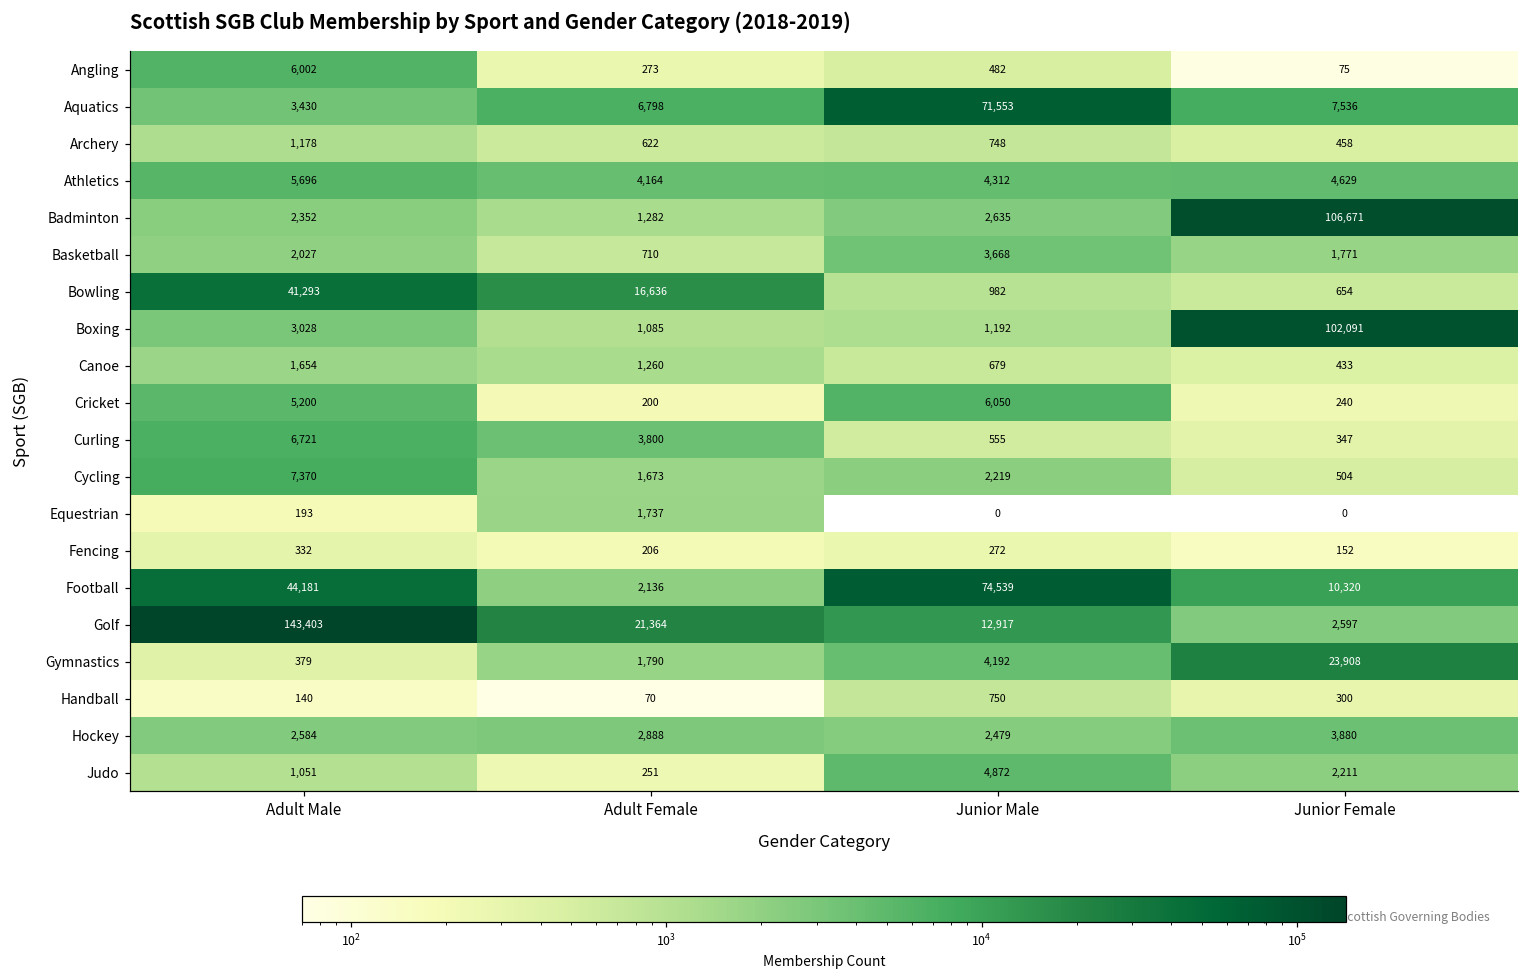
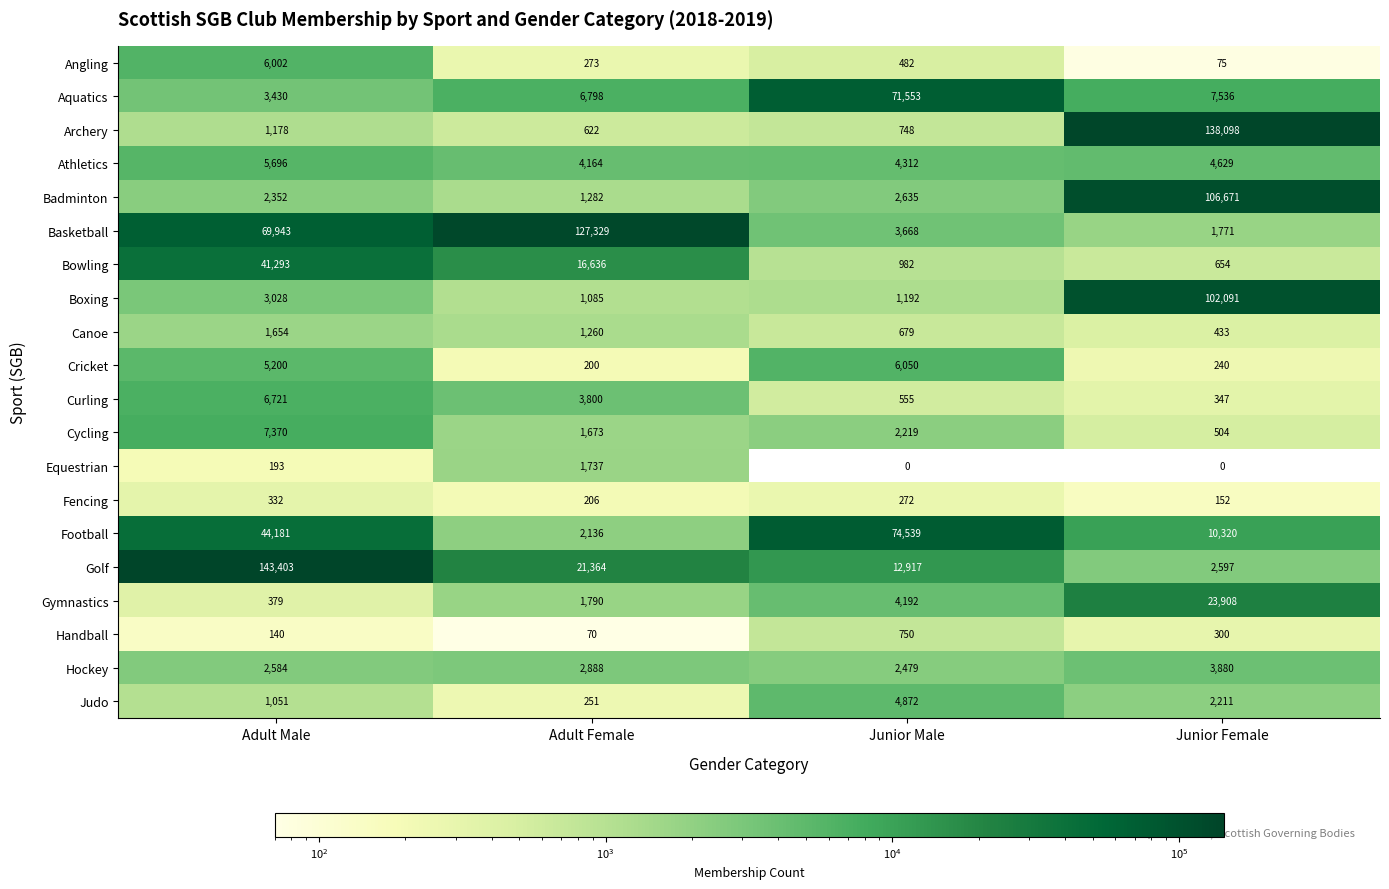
Archery, Junior Female: 458 -> 138,098
Basketball, Adult Male: 2,027 -> 69,943
Basketball, Adult Female: 710 -> 127,329
